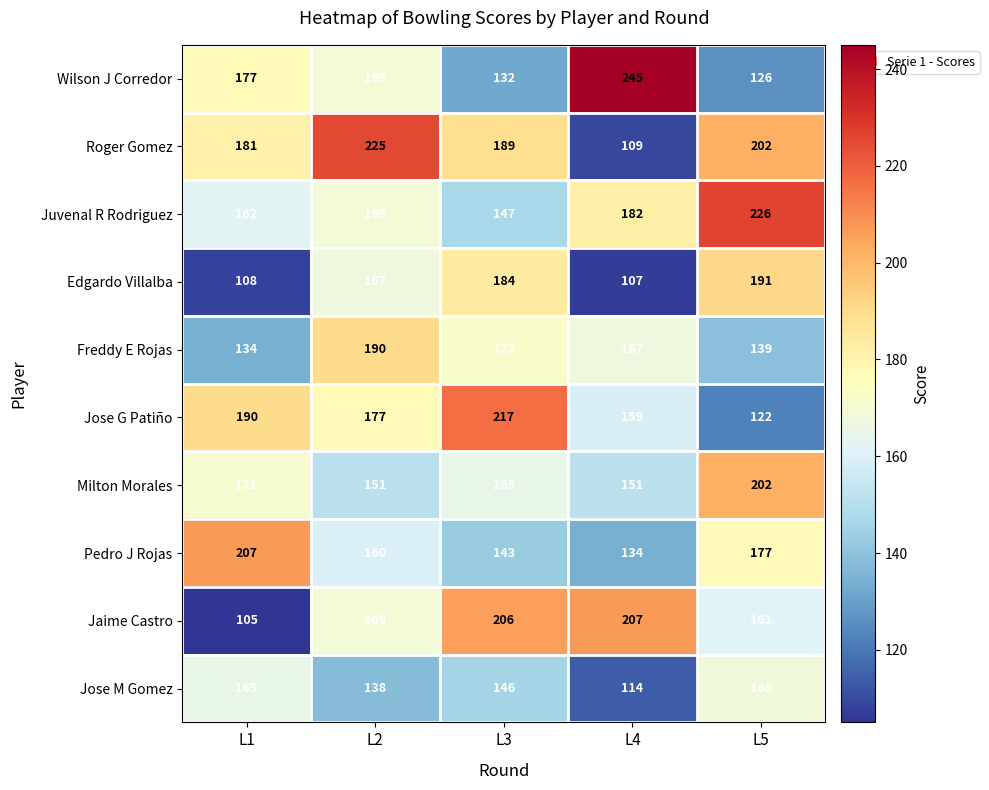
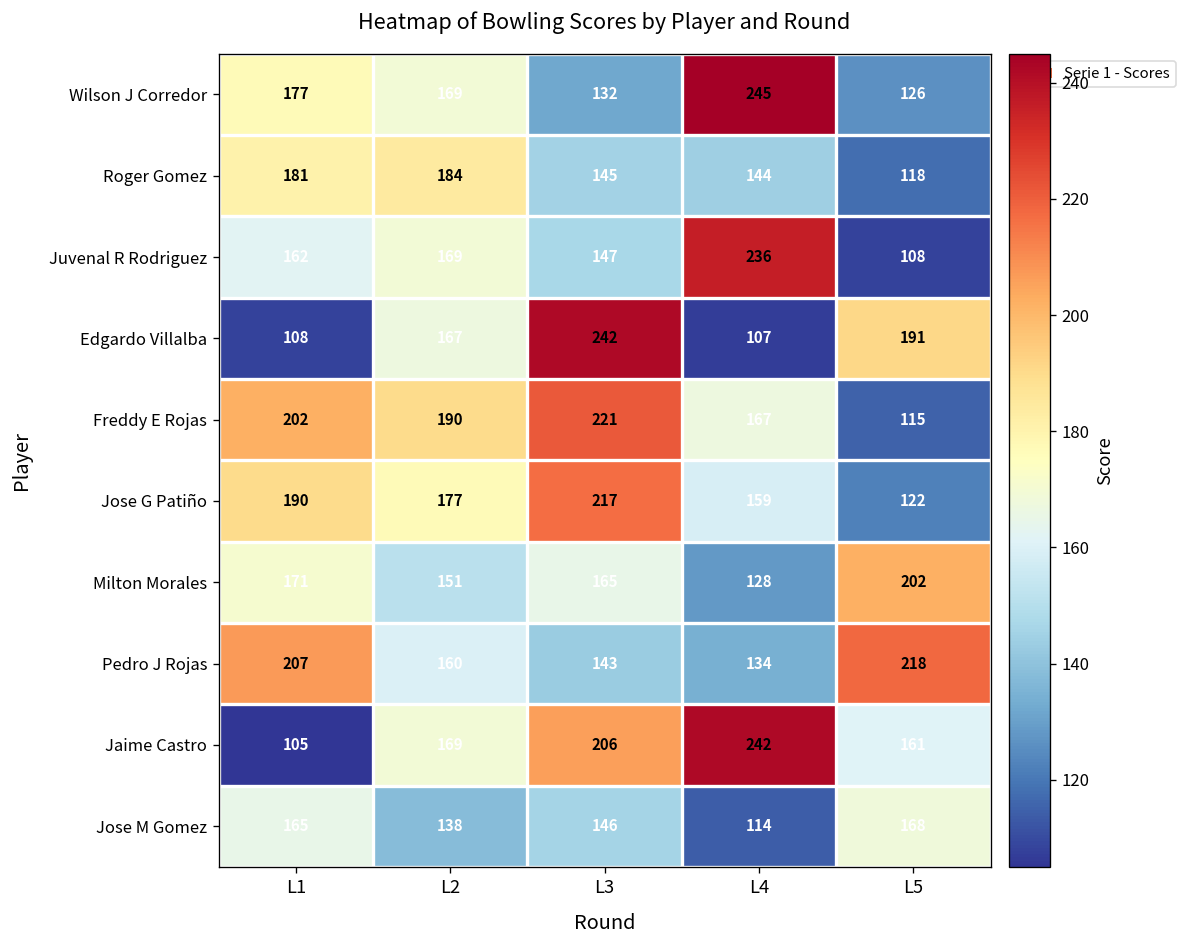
Roger Gomez, L2: 225 -> 184
Roger Gomez, L3: 189 -> 145
Roger Gomez, L4: 109 -> 144
Roger Gomez, L5: 202 -> 118
Juvenal R Rodriguez, L4: 182 -> 236
Juvenal R Rodriguez, L5: 226 -> 108
Edgardo Villalba, L3: 184 -> 242
Freddy E Rojas, L1: 134 -> 202
Freddy E Rojas, L3: 172 -> 221
Freddy E Rojas, L5: 139 -> 115
Milton Morales, L4: 151 -> 128
Pedro J Rojas, L5: 177 -> 218
Jaime Castro, L4: 207 -> 242
